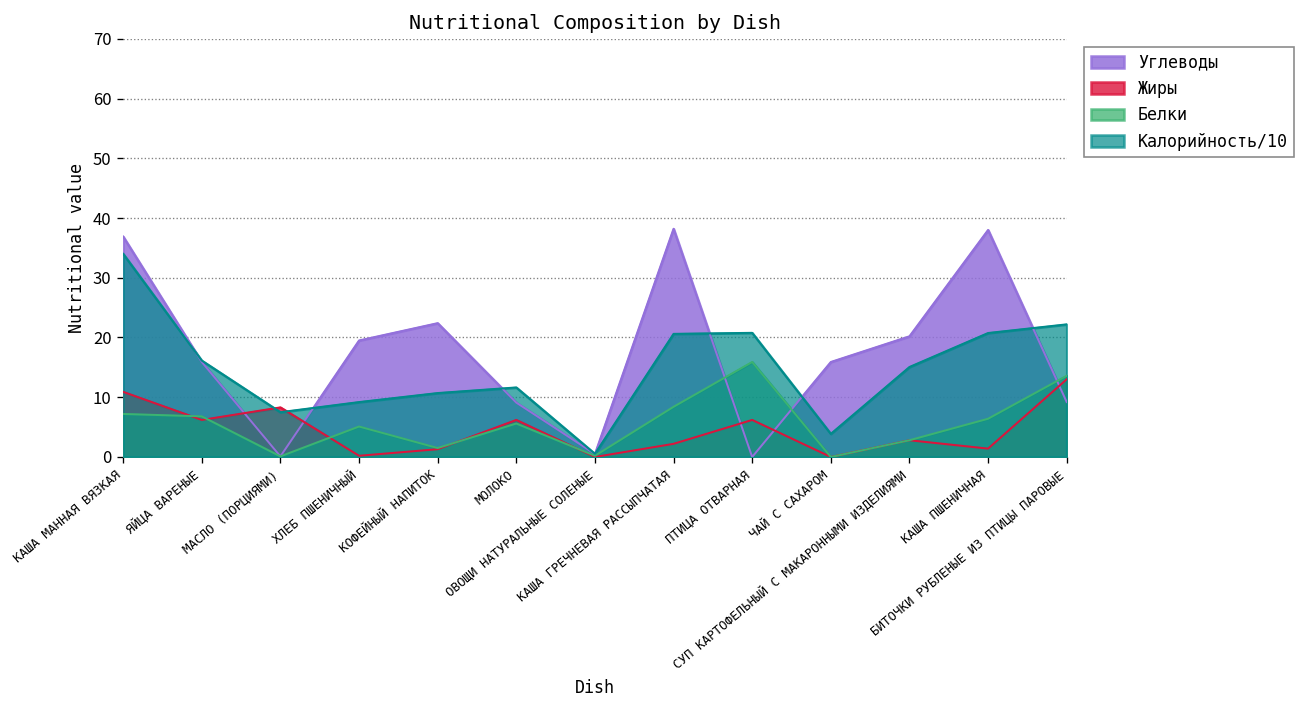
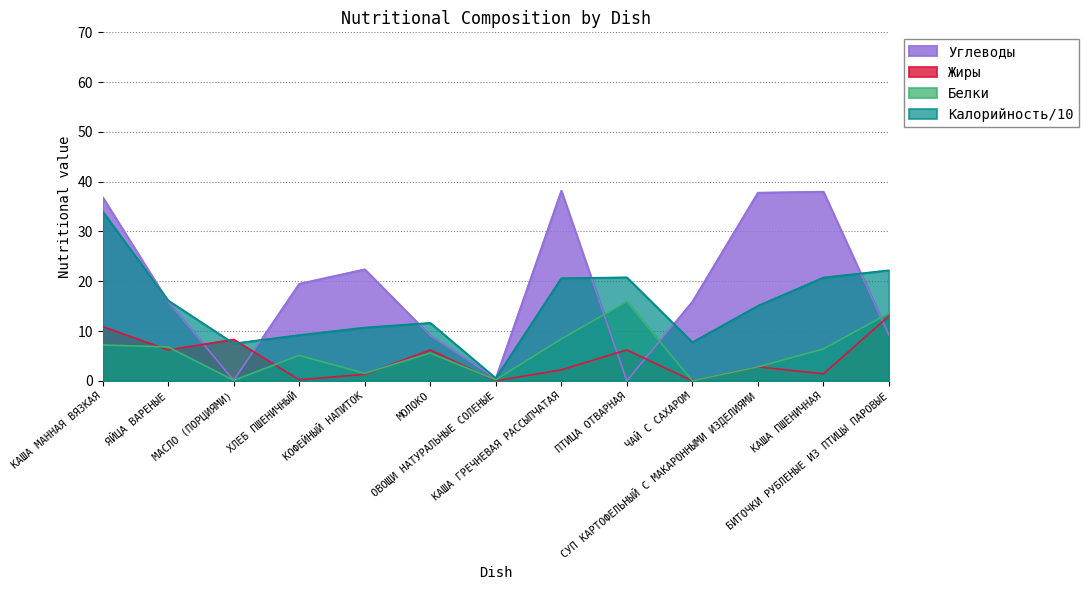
Калорийность/10, ЧАЙ С САХАРОМ: 4 -> 8
Углеводы, СУП КАРТОФЕЛЬНЫЙ С МАКАРОННЫМИ ИЗДЕЛИЯМИ: 20 -> 38
